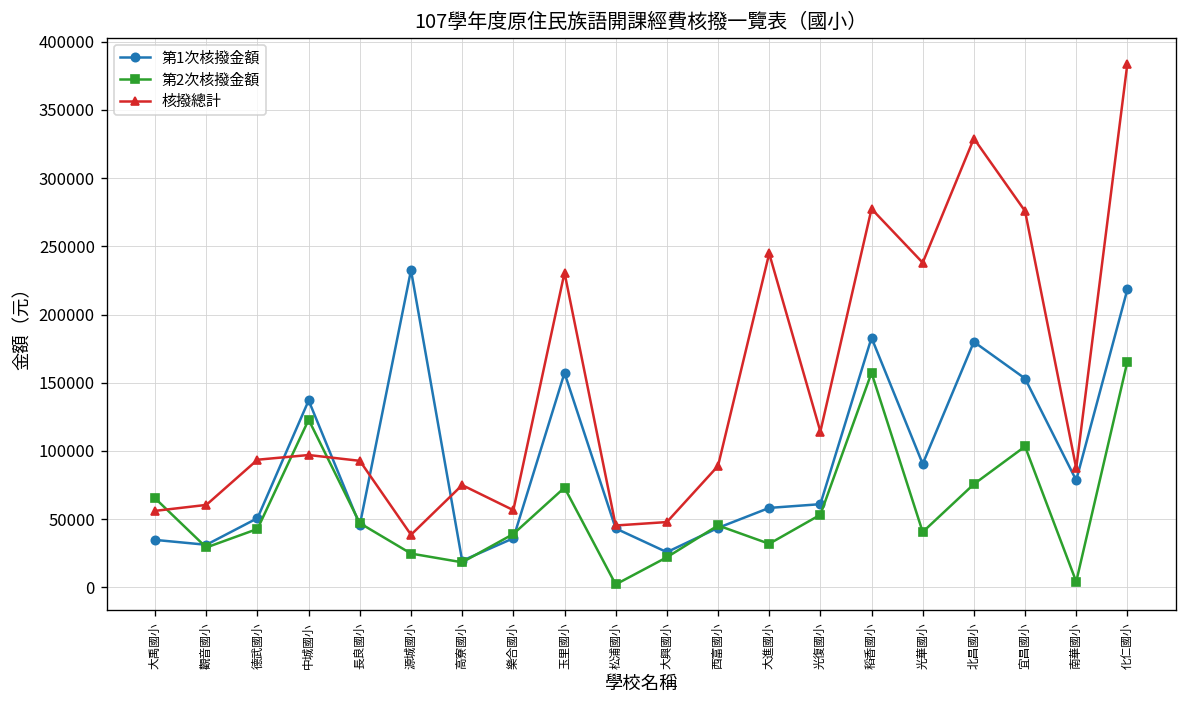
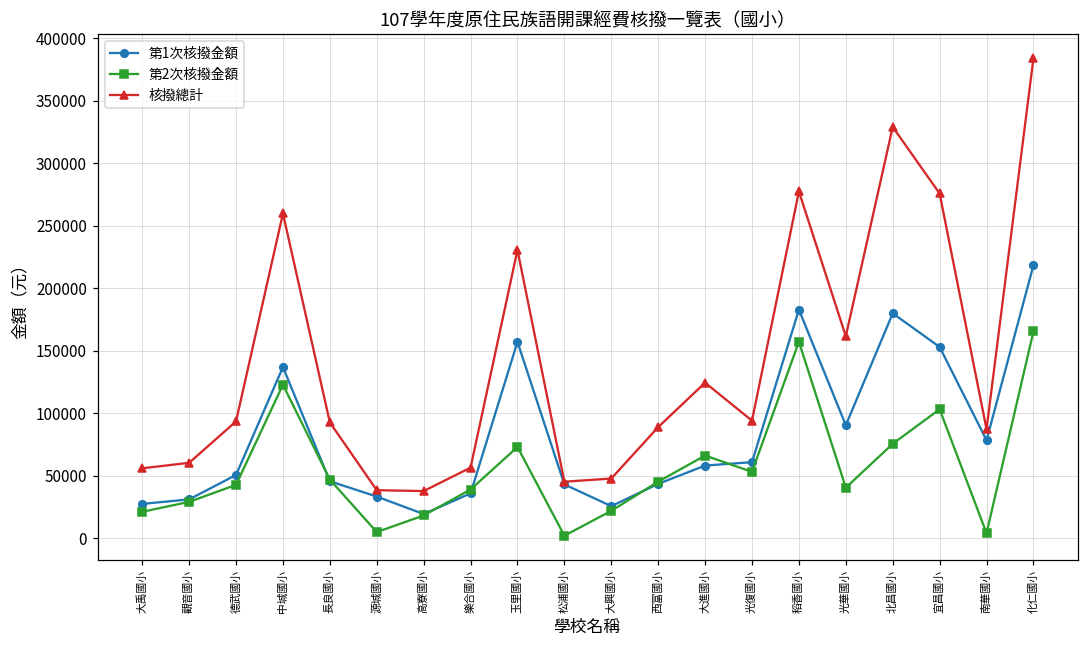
第1次核撥金額, 大禹國小: 35000 -> 28000
第2次核撥金額, 大禹國小: 65000 -> 21000
核撥總計, 中城國小: 97000 -> 260000
第1次核撥金額, 源城國小: 233000 -> 33000
第2次核撥金額, 源城國小: 25000 -> 5000
核撥總計, 高寮國小: 75000 -> 38000
第2次核撥金額, 大進國小: 32000 -> 66000
核撥總計, 大進國小: 245000 -> 125000
核撥總計, 光復國小: 114000 -> 94000
核撥總計, 光華國小: 238000 -> 162000
